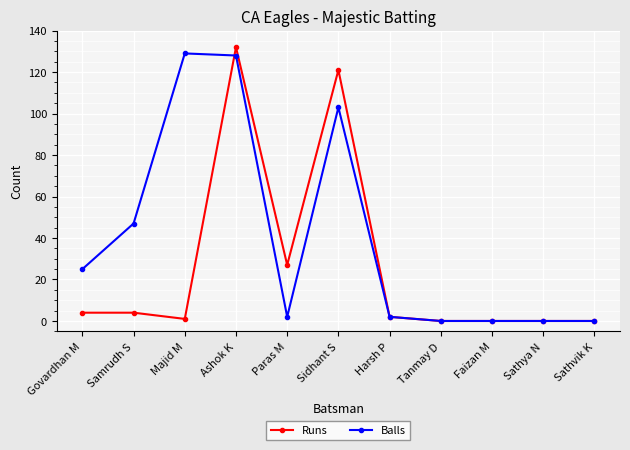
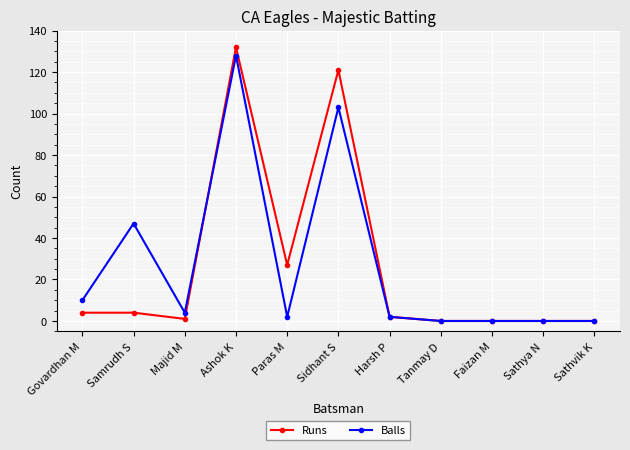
Balls, Govardhan M: 25 -> 10
Balls, Majid M: 129 -> 4
